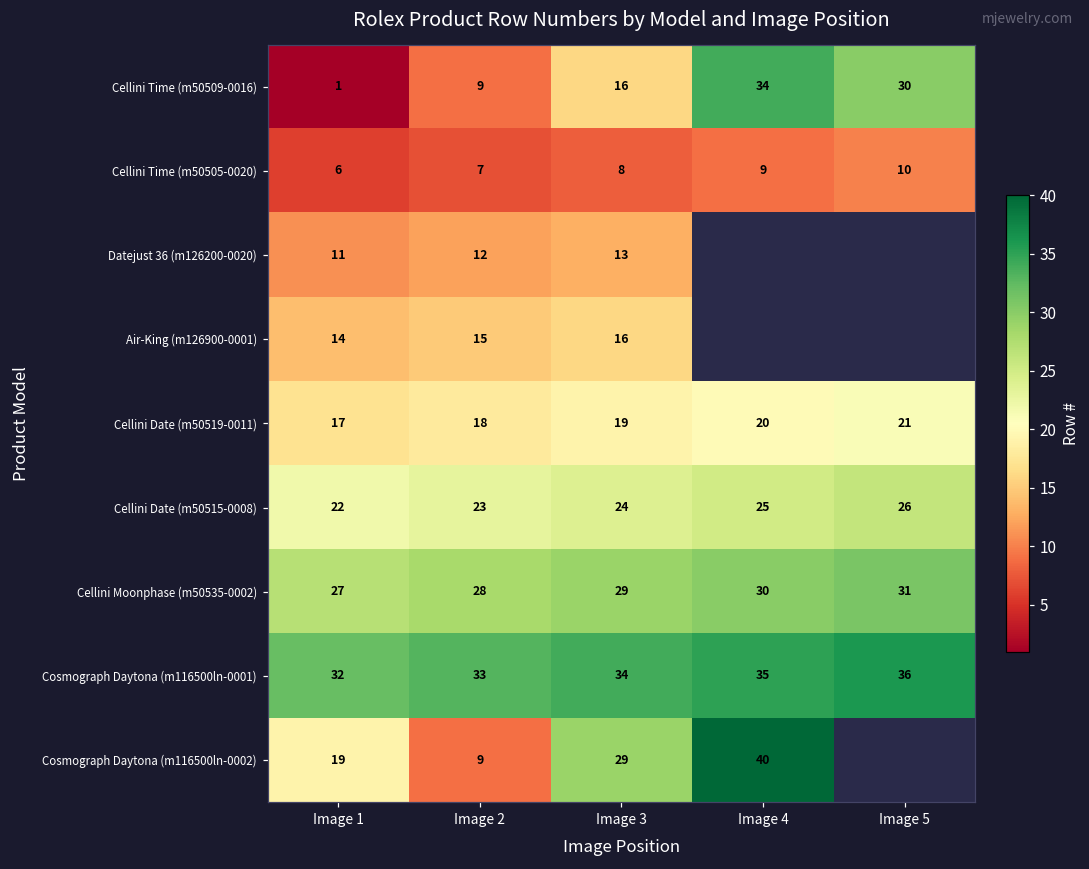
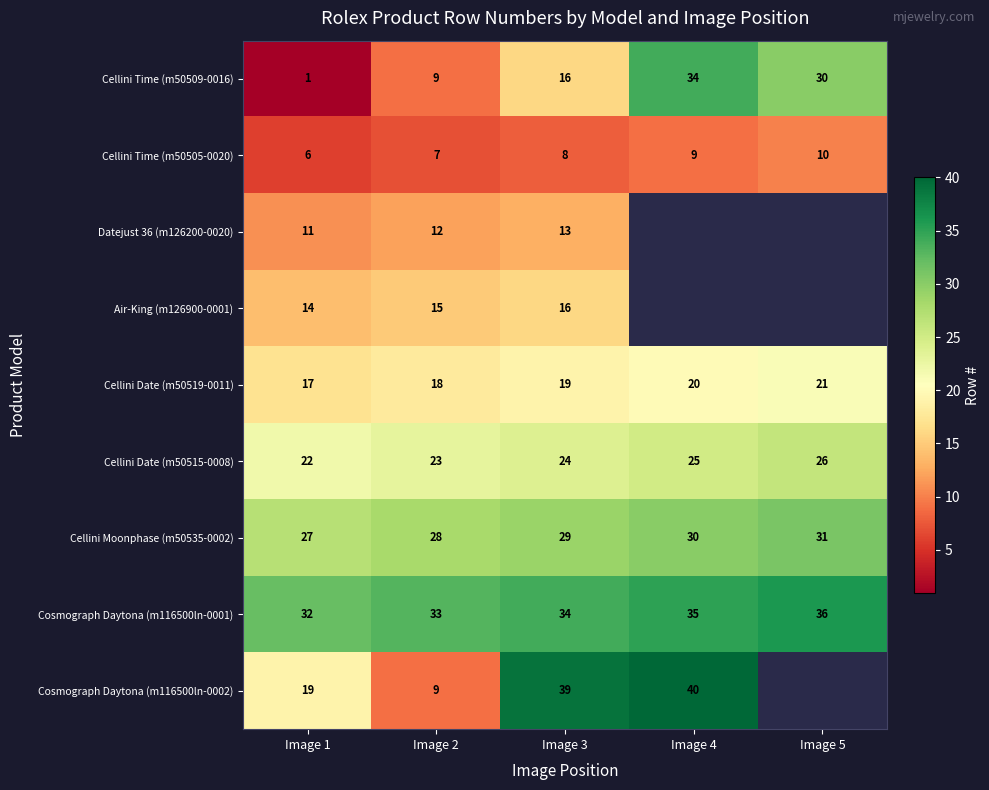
Cosmograph Daytona (m116500ln-0002), Image 3: 29 -> 39
